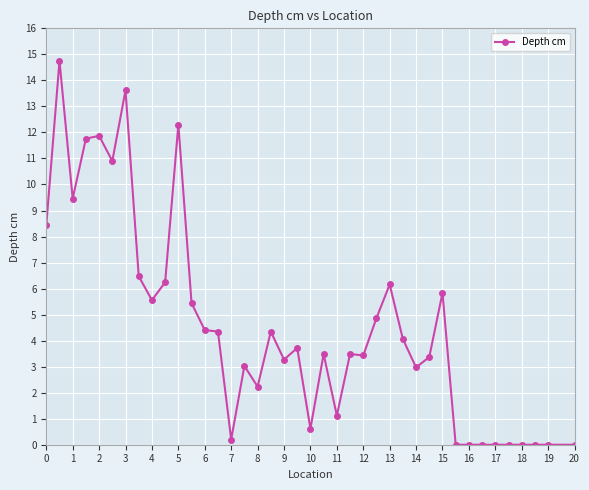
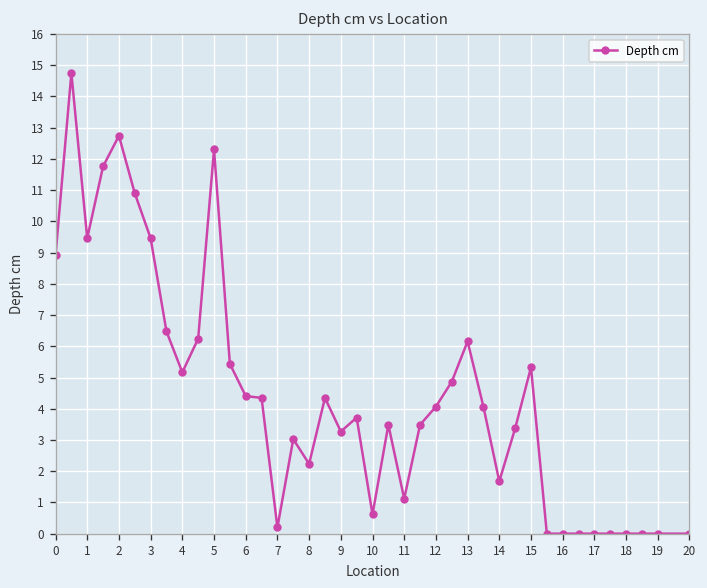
0: 8.4 -> 8.9
2: 11.9 -> 12.7
3: 13.6 -> 9.5
4: 5.6 -> 5.2
12: 3.4 -> 4.1
14: 3.0 -> 1.7
15: 5.8 -> 5.3
